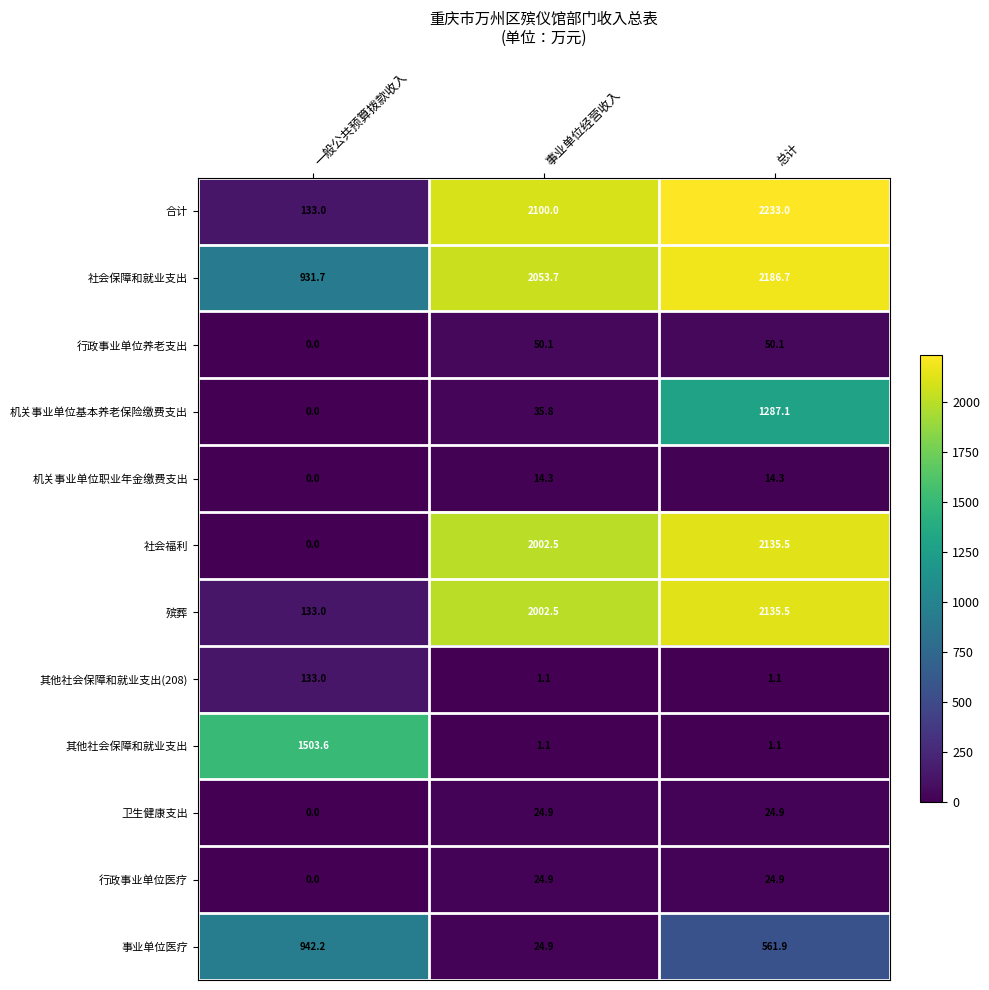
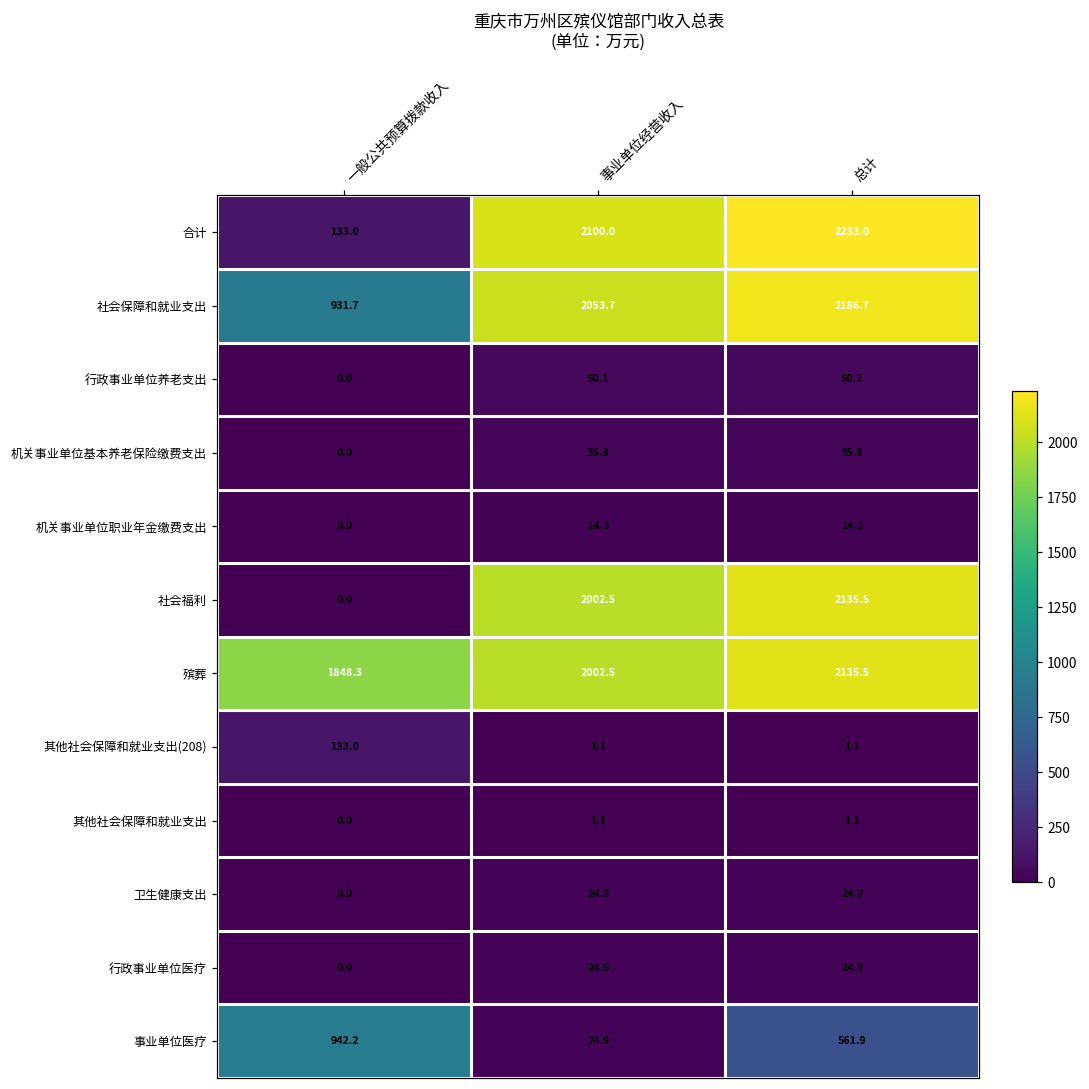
机关事业单位基本养老保险缴费支出, 总计: 1287.1 -> 35.8
殡葬, 一般公共预算拨款收入: 133.0 -> 1848.3
其他社会保障和就业支出, 一般公共预算拨款收入: 1503.6 -> 0.0
